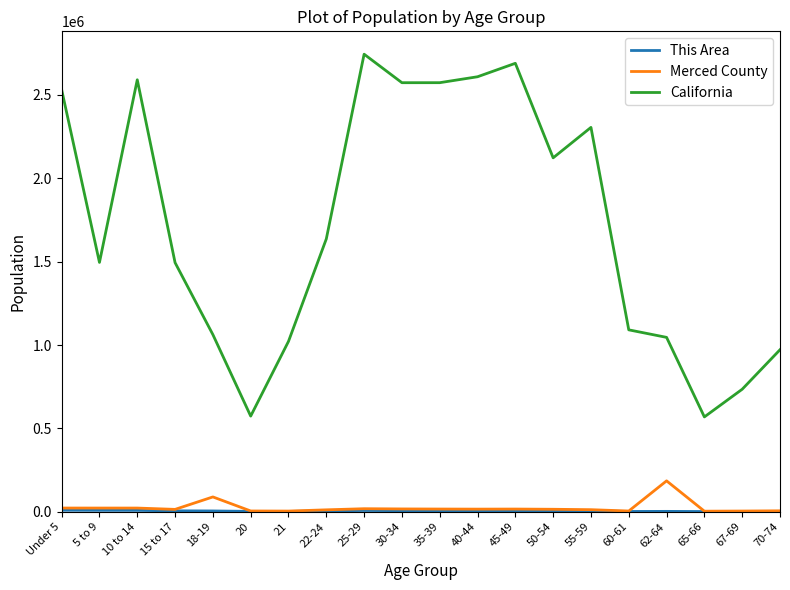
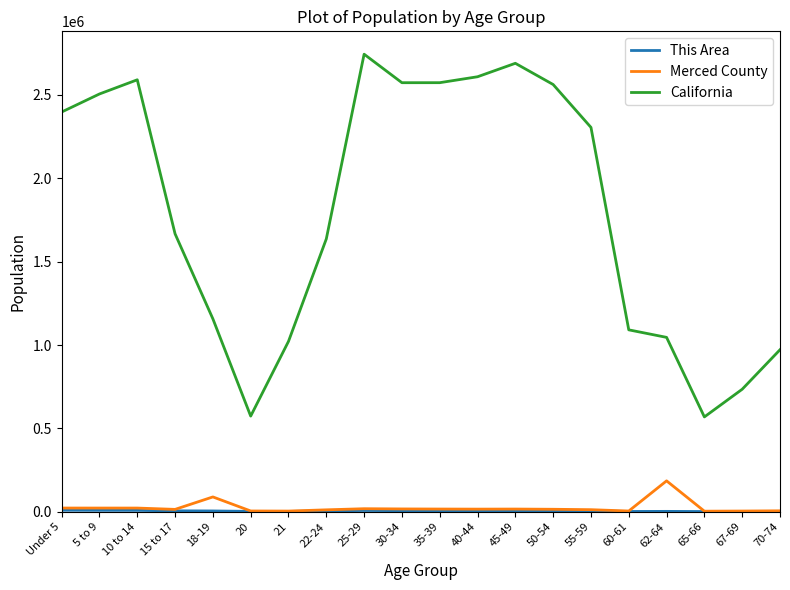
California, Under 5: 2530000 -> 2400000
California, 5 to 9: 1500000 -> 2510000
California, 15 to 17: 1490000 -> 1670000
California, 18-19: 1060000 -> 1160000
California, 50-54: 2120000 -> 2560000
